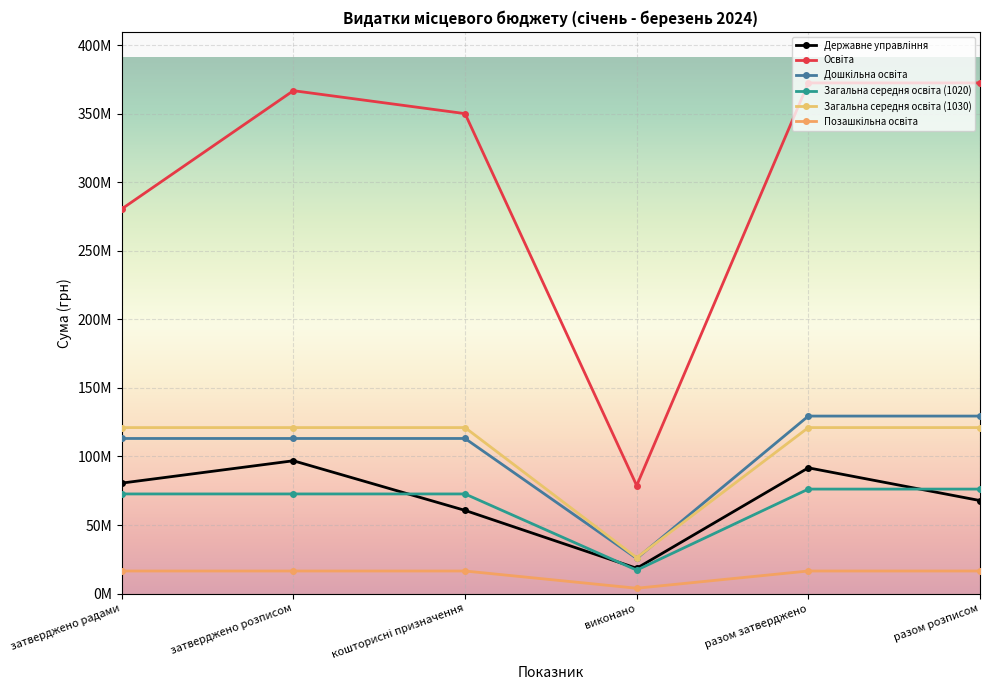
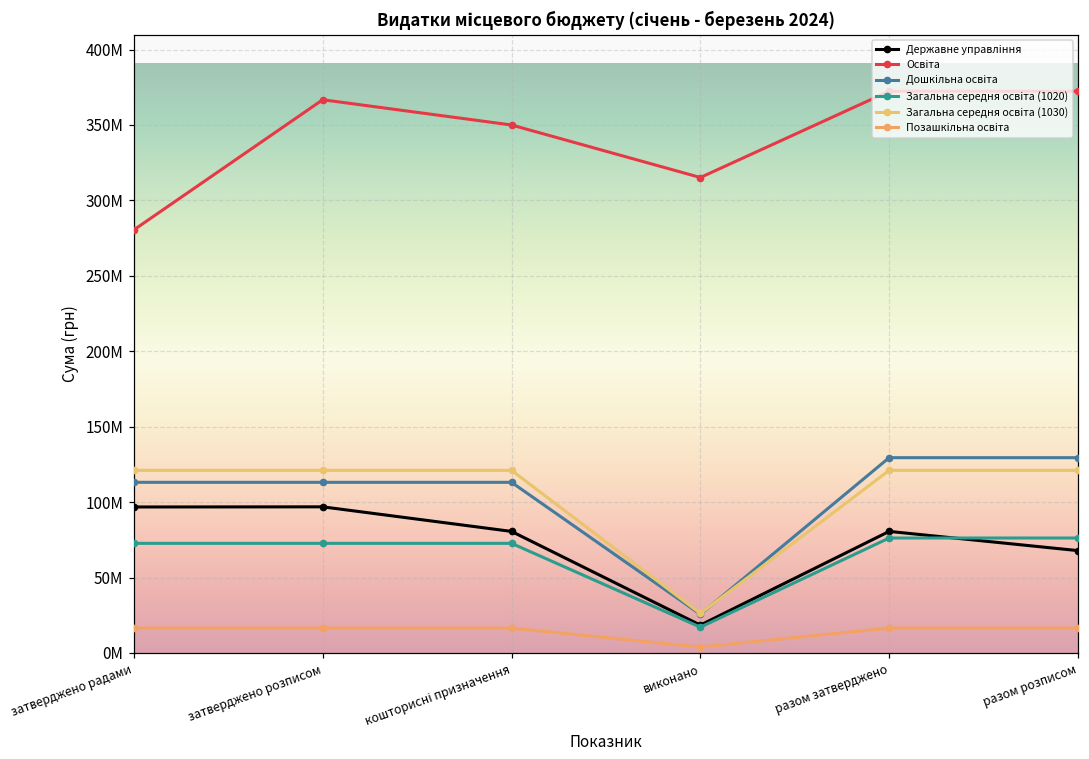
Державне управління, затверджено радами: 81000000 -> 97000000
Державне управління, кошторисні призначення: 61000000 -> 81000000
Освіта, виконано: 79000000 -> 315000000
Державне управління, разом затверджено: 92000000 -> 81000000
